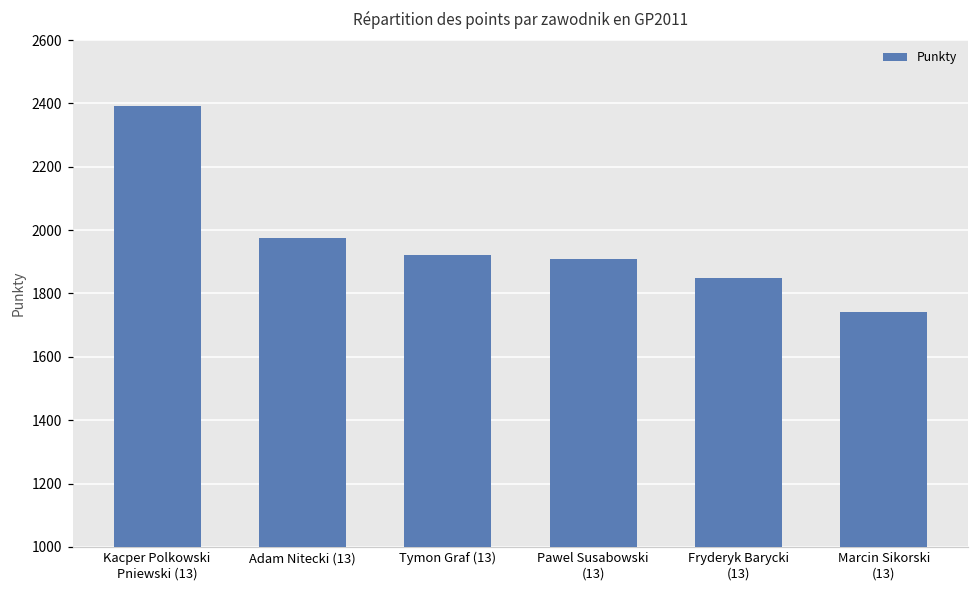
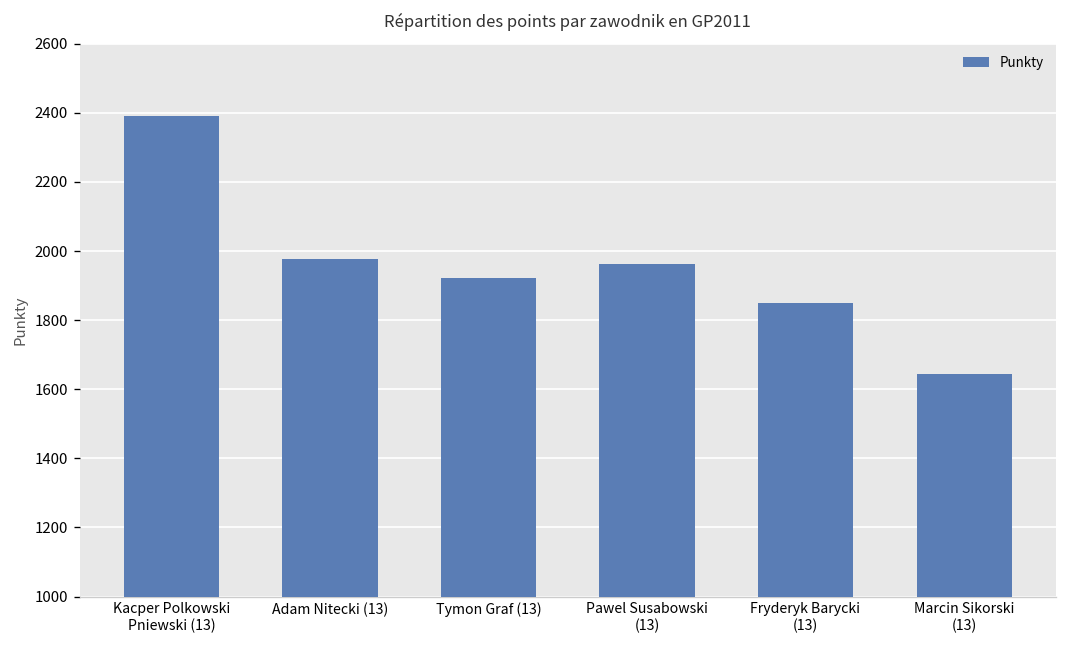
Pawel Susabowski (13): 1910 -> 1960
Marcin Sikorski (13): 1740 -> 1640
